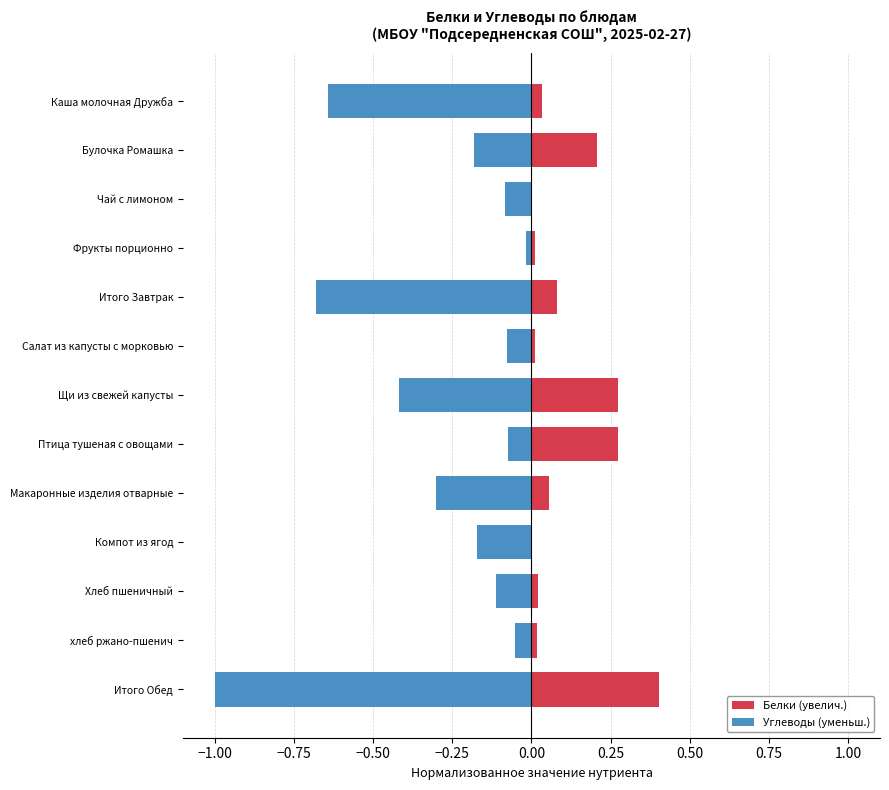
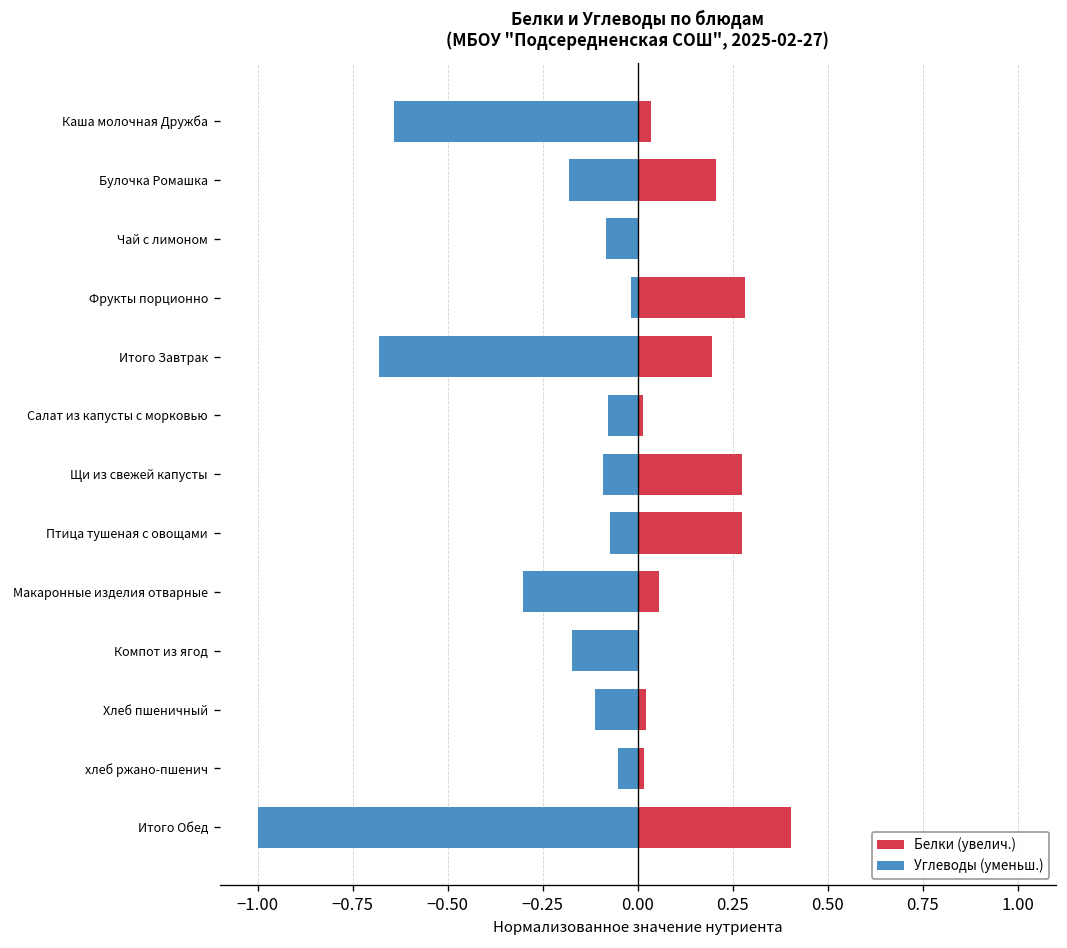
Белки (увелич.), Фрукты порционно: 0.01 -> 0.28
Белки (увелич.), Итого Завтрак: 0.08 -> 0.19
Углеводы (уменьш.), Щи из свежей капусты: -0.42 -> -0.09
